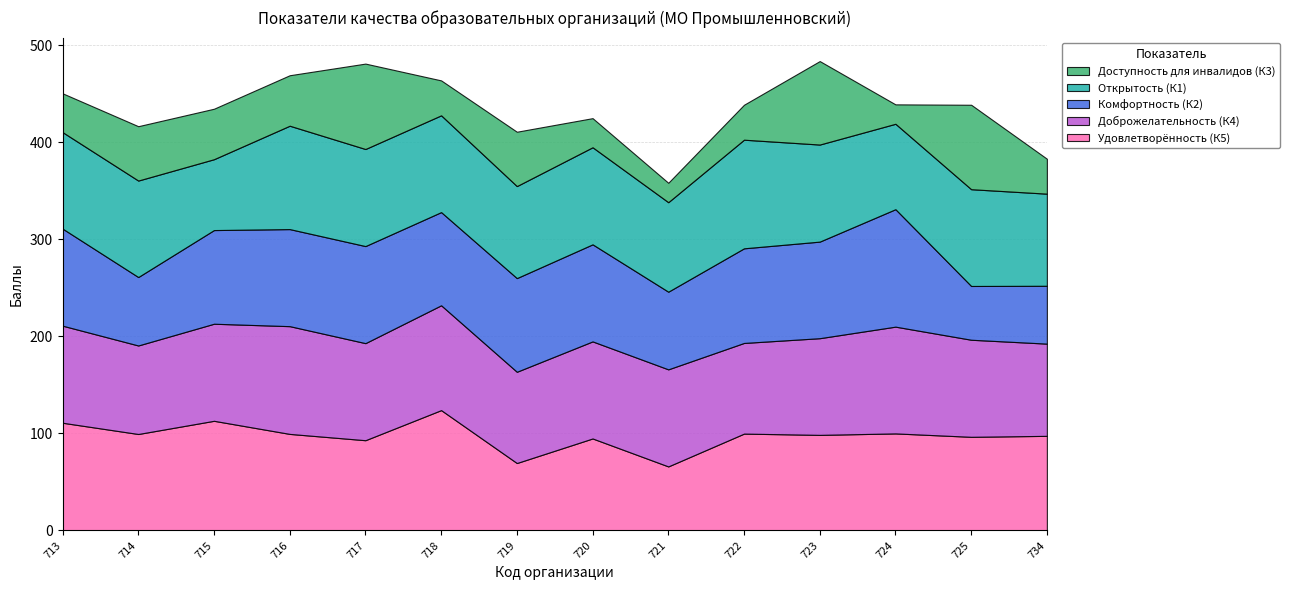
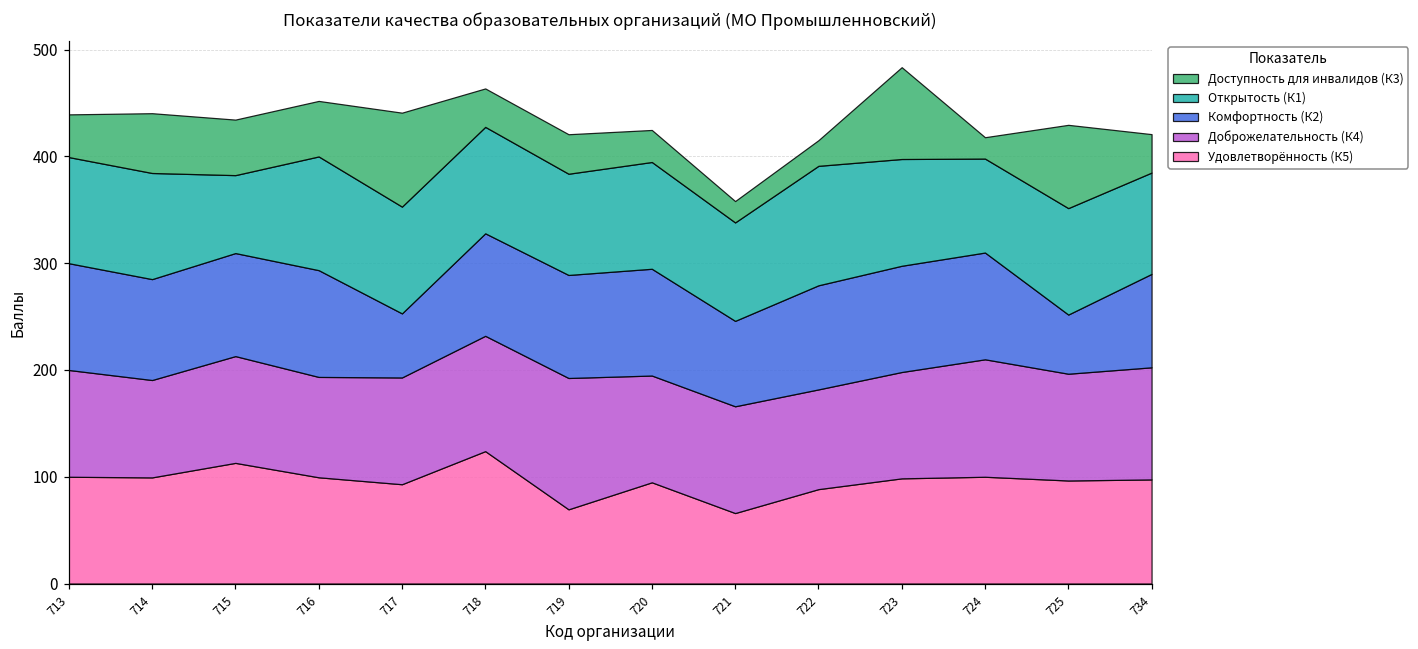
Удовлетворённость (К5), 713: 110 -> 100
Комфортность (К2), 714: 70 -> 90
Доброжелательность (К4), 716: 110 -> 90
Комфортность (К2), 717: 100 -> 60
Доброжелательность (К4), 719: 90 -> 120
Доступность для инвалидов (К3), 719: 60 -> 40
Удовлетворённость (К5), 722: 100 -> 90
Доступность для инвалидов (К3), 722: 40 -> 20
Комфортность (К2), 724: 120 -> 100
Доступность для инвалидов (К3), 725: 90 -> 80
Доброжелательность (К4), 734: 100 -> 110
Комфортность (К2), 734: 60 -> 90
